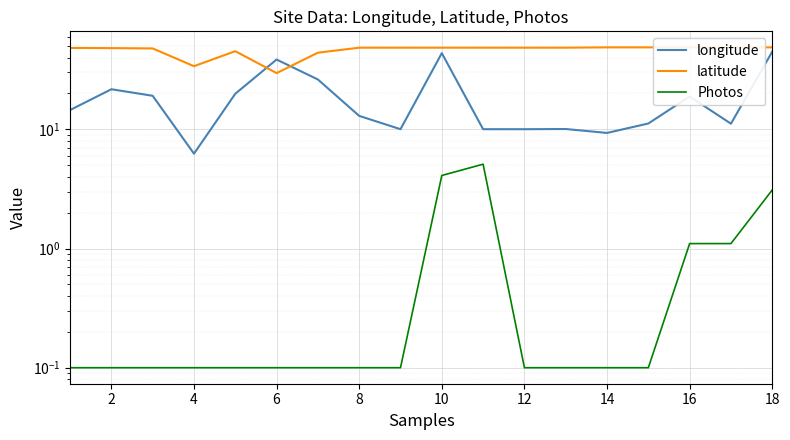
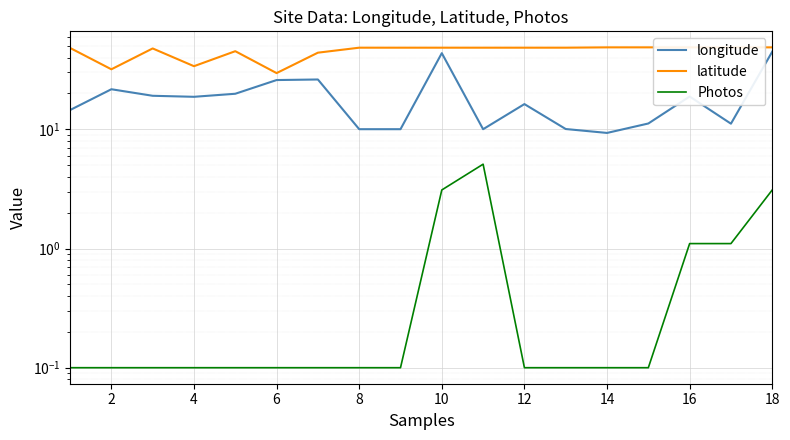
latitude, 2: 48 -> 32
longitude, 4: 6 -> 19
longitude, 6: 39 -> 26
longitude, 8: 13 -> 10
Photos, 10: 4.1 -> 3.1
longitude, 12: 10 -> 16
